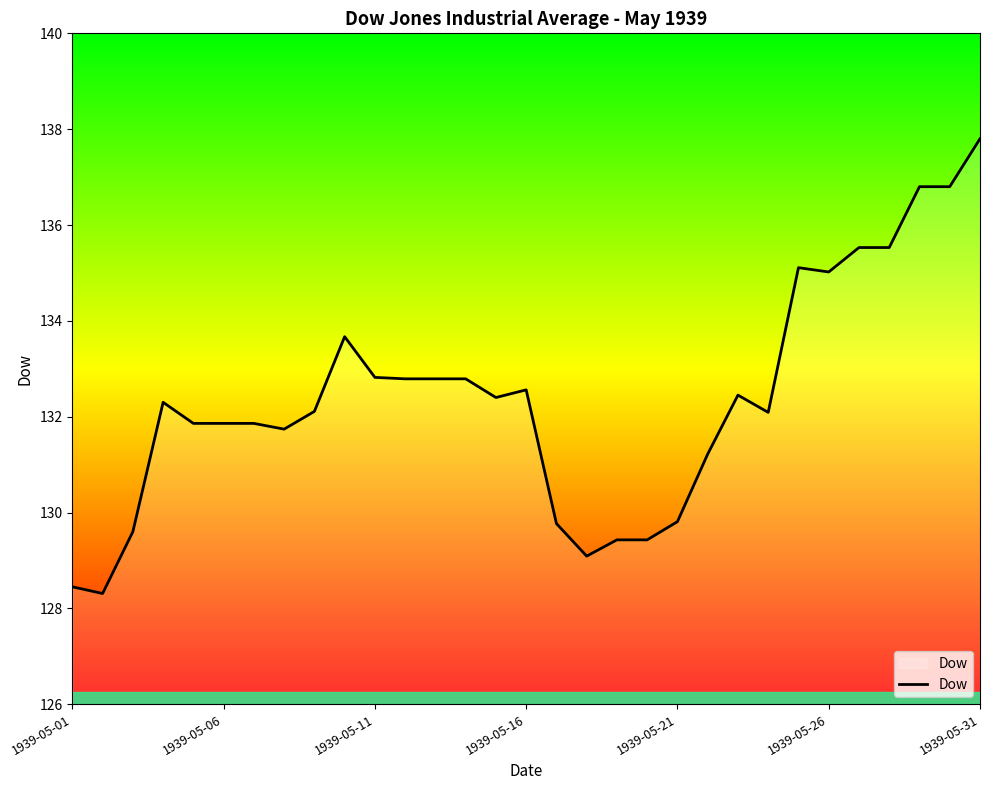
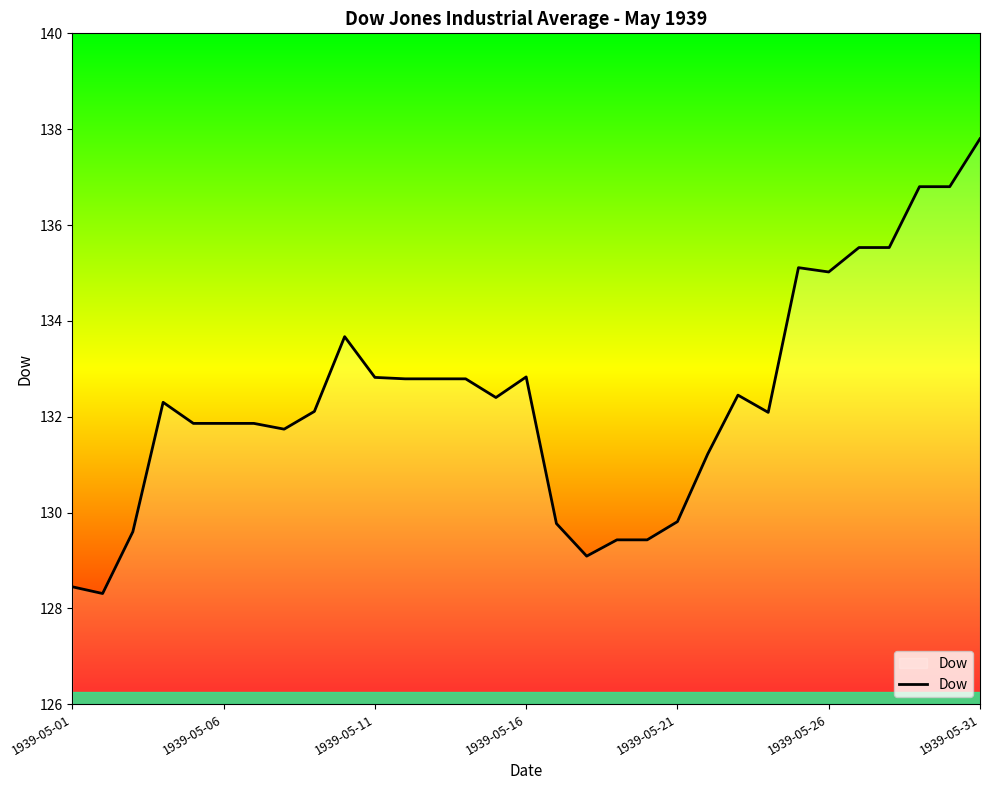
1939-05-16: 132.6 -> 132.8
